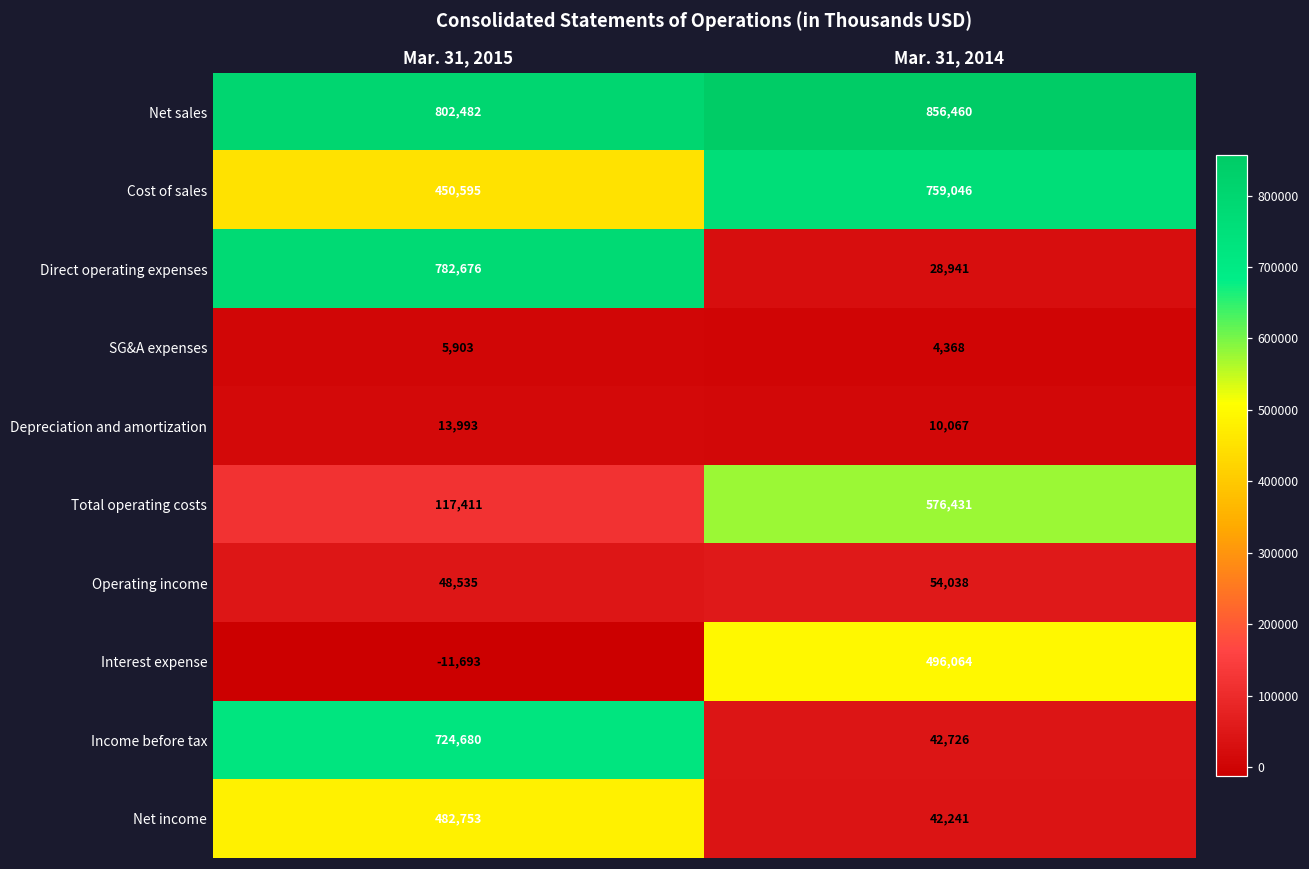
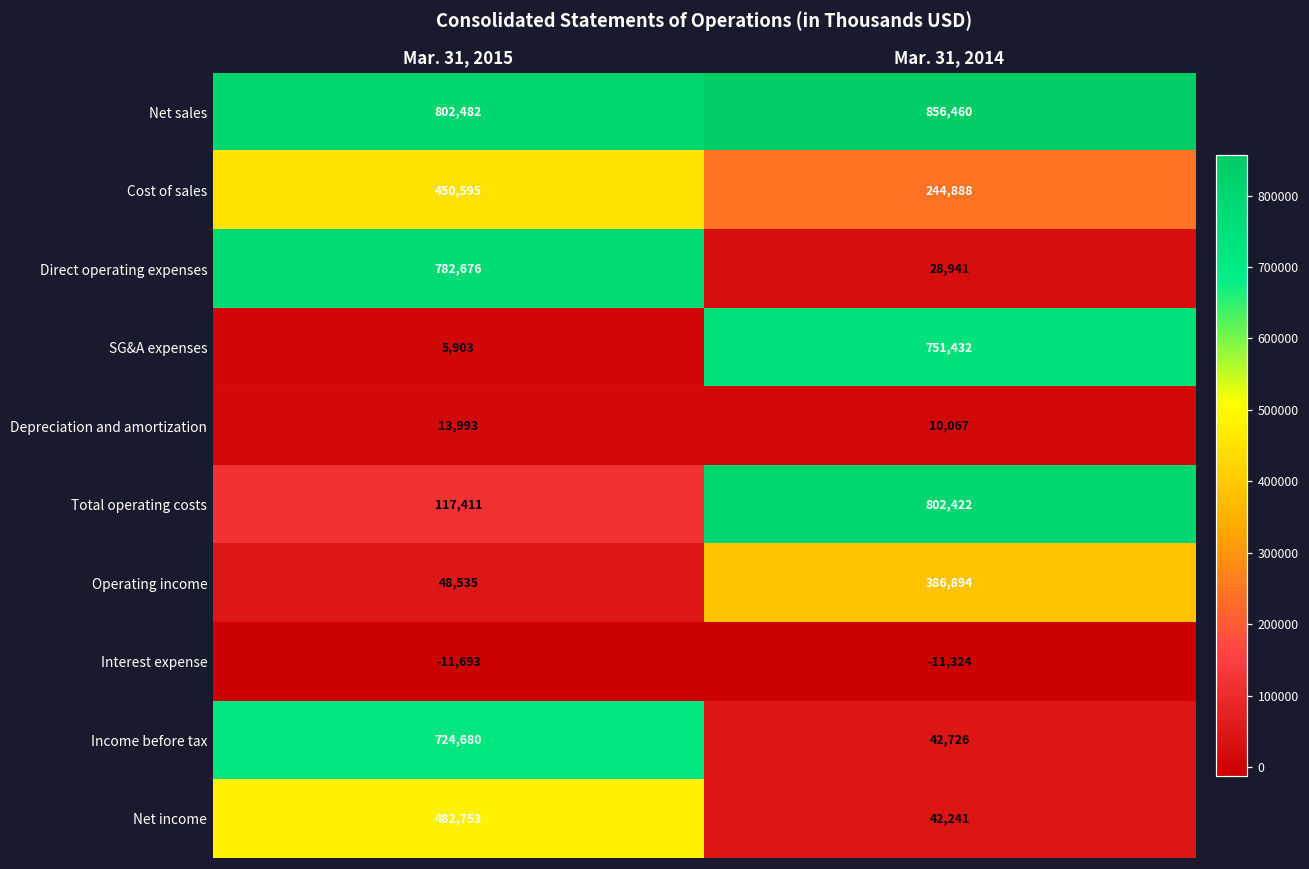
Cost of sales, Mar. 31, 2014: 759,046 -> 244,888
SG&A expenses, Mar. 31, 2014: 4,368 -> 751,432
Total operating costs, Mar. 31, 2014: 576,431 -> 802,422
Operating income, Mar. 31, 2014: 54,038 -> 386,894
Interest expense, Mar. 31, 2014: 496,064 -> -11,324
